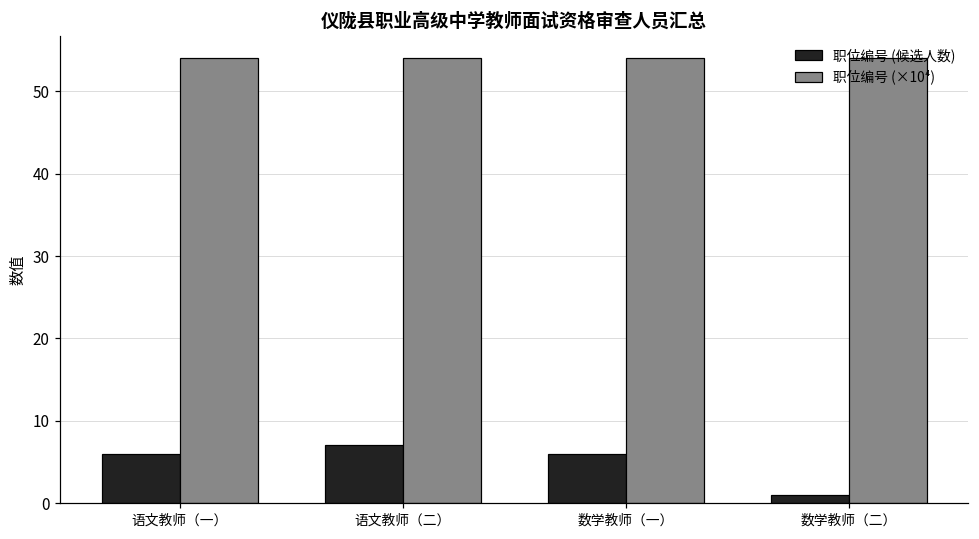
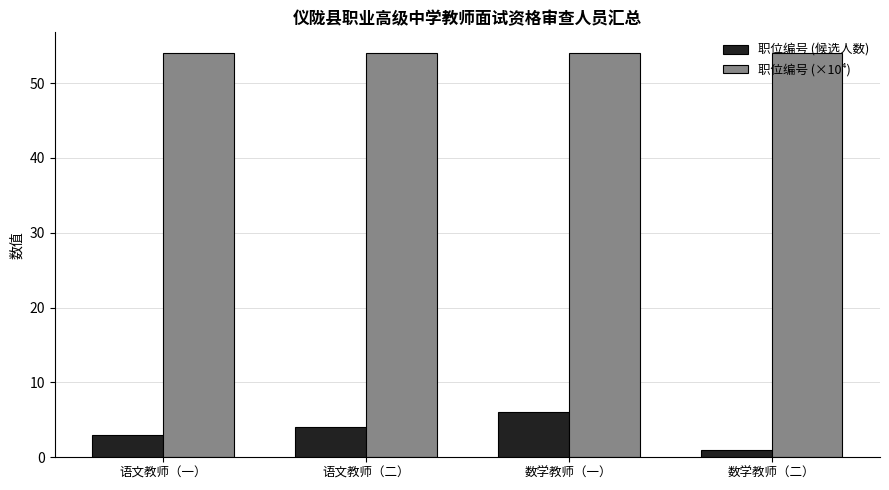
职位编号 (候选人数), 语文教师（一）: 6 -> 3
职位编号 (候选人数), 语文教师（二）: 7 -> 4
